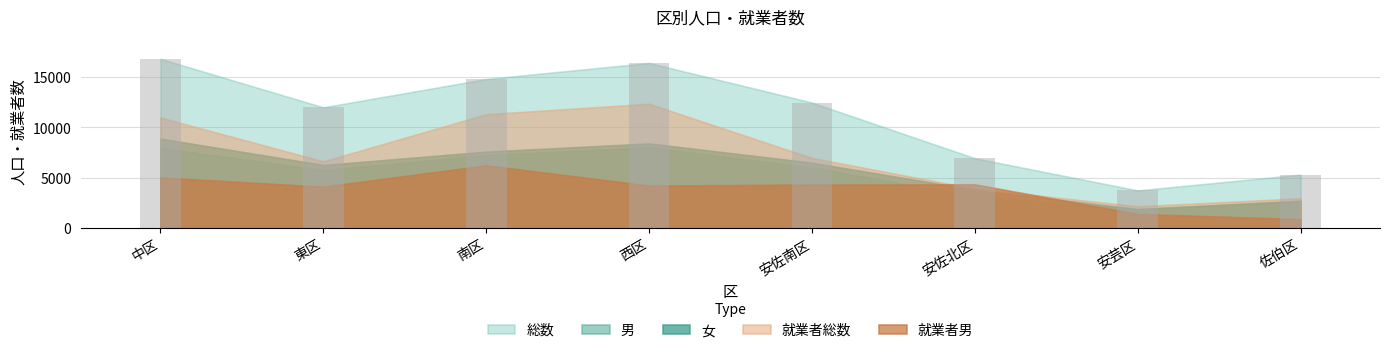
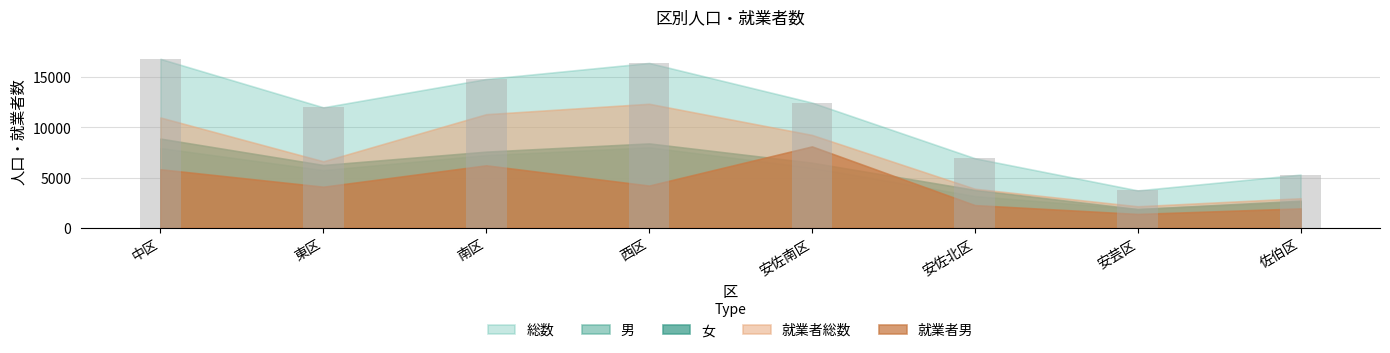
就業者男, 中区: 5000 -> 5800
就業者総数, 安佐南区: 7000 -> 9300
就業者男, 安佐南区: 4300 -> 8100
就業者男, 安佐北区: 4300 -> 2300
就業者男, 佐伯区: 900 -> 1900
